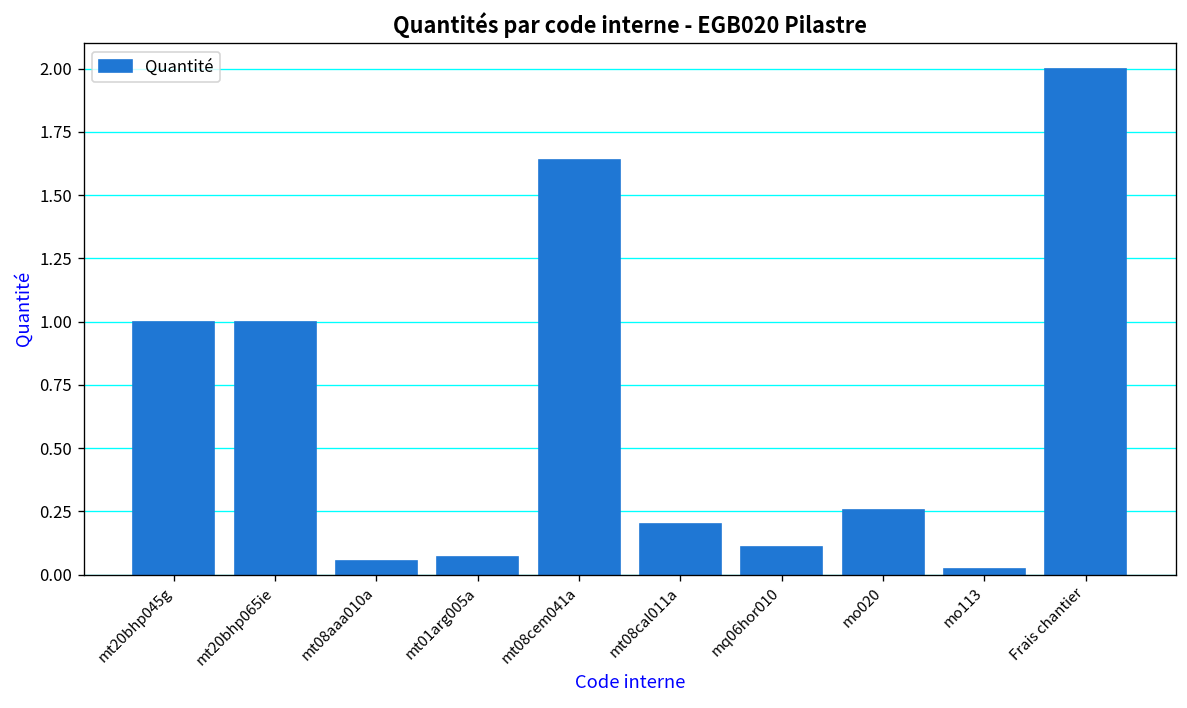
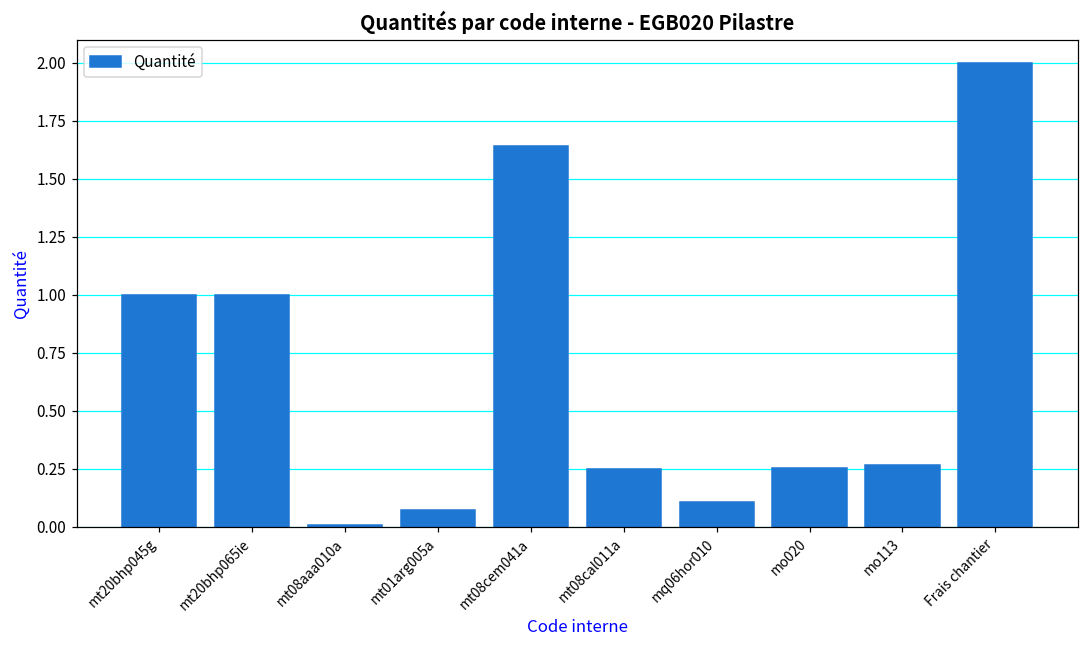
mt08aaa010a: 0.05 -> 0.01
mt08cal011a: 0.20 -> 0.25
mo113: 0.02 -> 0.26
